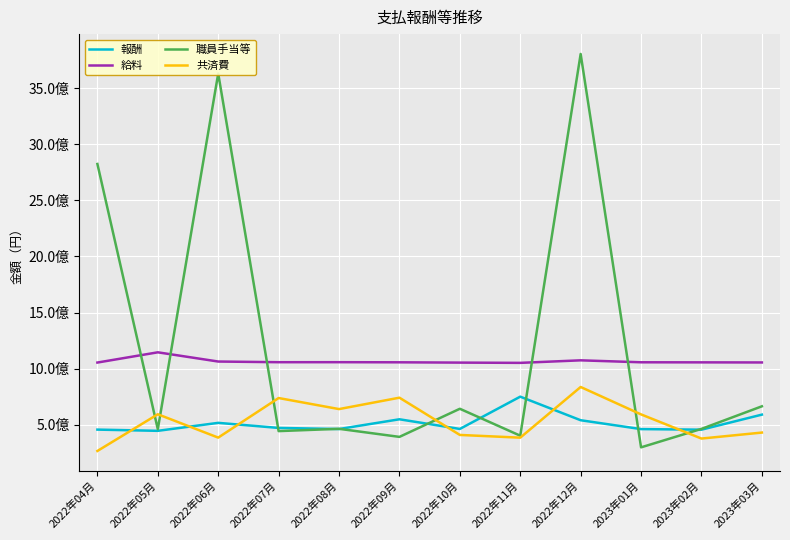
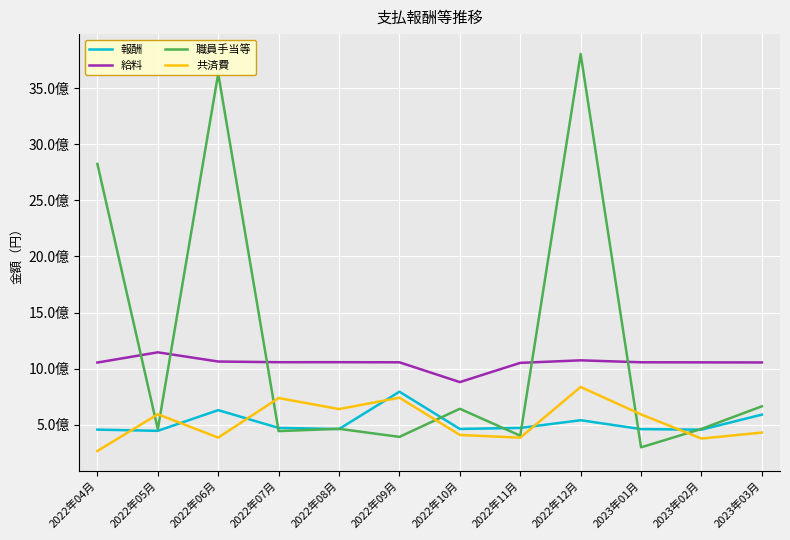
報酬, 2022年06月: 5.2億 -> 6.3億
報酬, 2022年09月: 5.5億 -> 7.9億
給料, 2022年10月: 10.5億 -> 8.8億
報酬, 2022年11月: 7.5億 -> 4.7億
